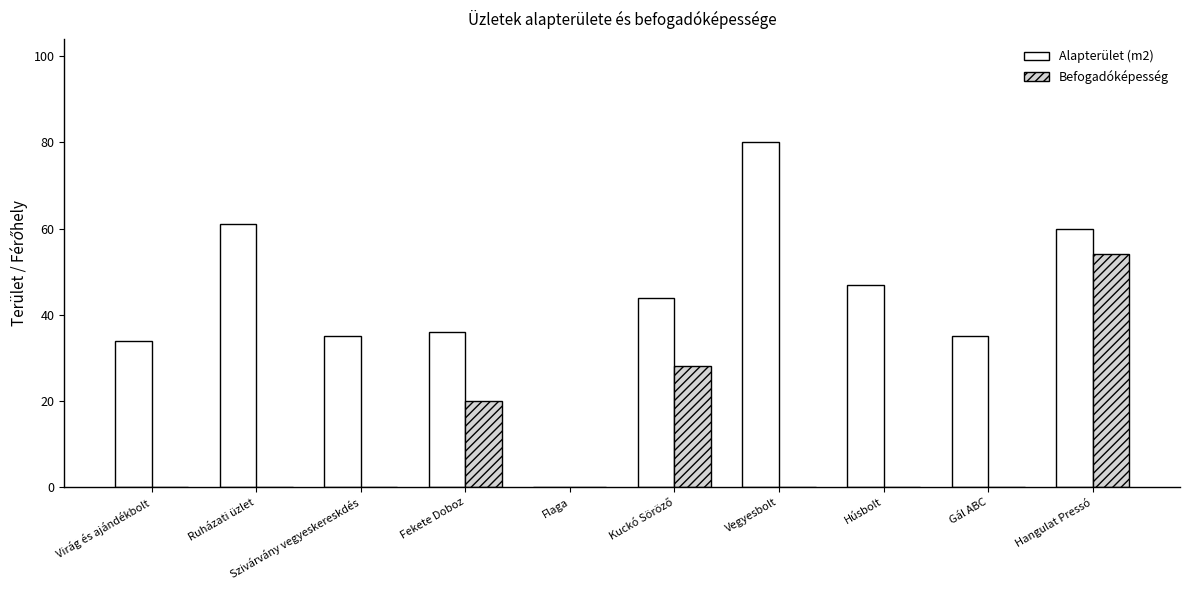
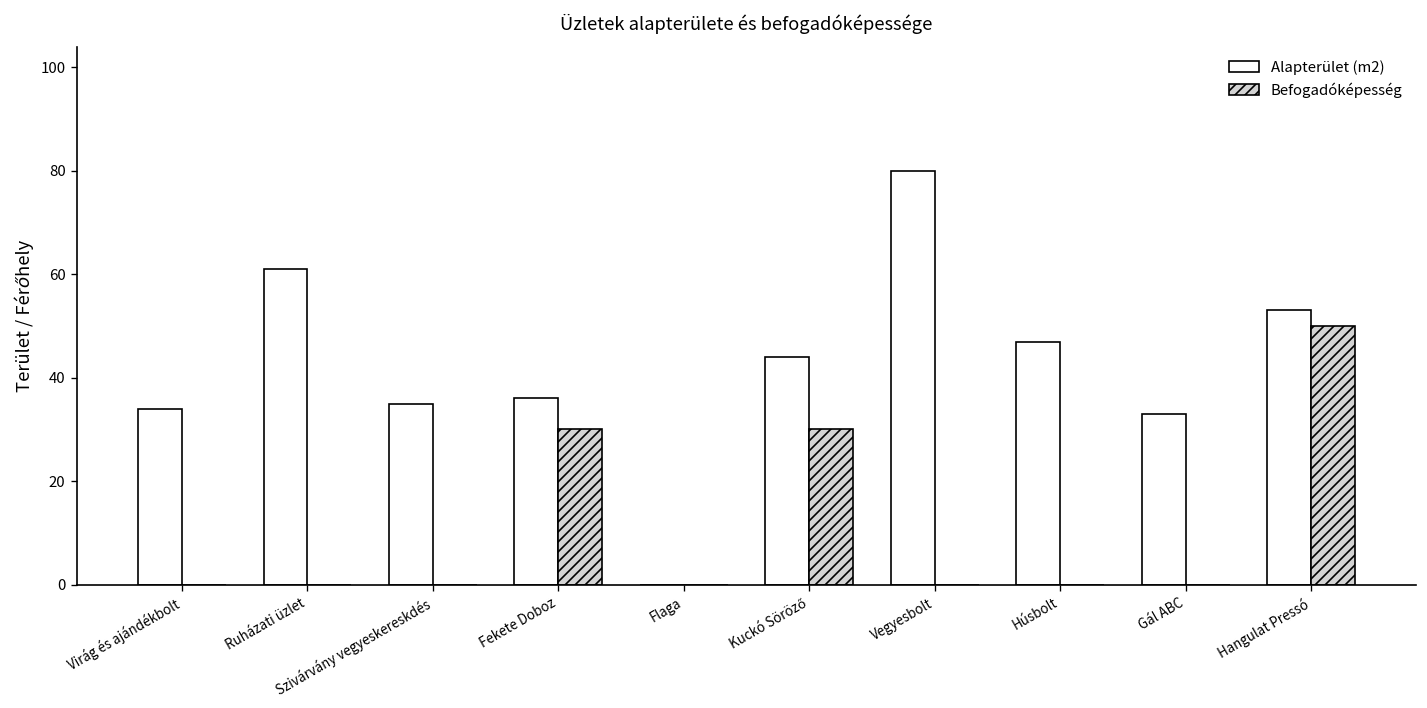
Befogadóképesség, Fekete Doboz: 20 -> 30
Befogadóképesség, Kuckó Söröző: 28 -> 30
Alapterület (m2), Gál ABC: 35 -> 33
Alapterület (m2), Hangulat Pressó: 60 -> 53
Befogadóképesség, Hangulat Pressó: 54 -> 50
